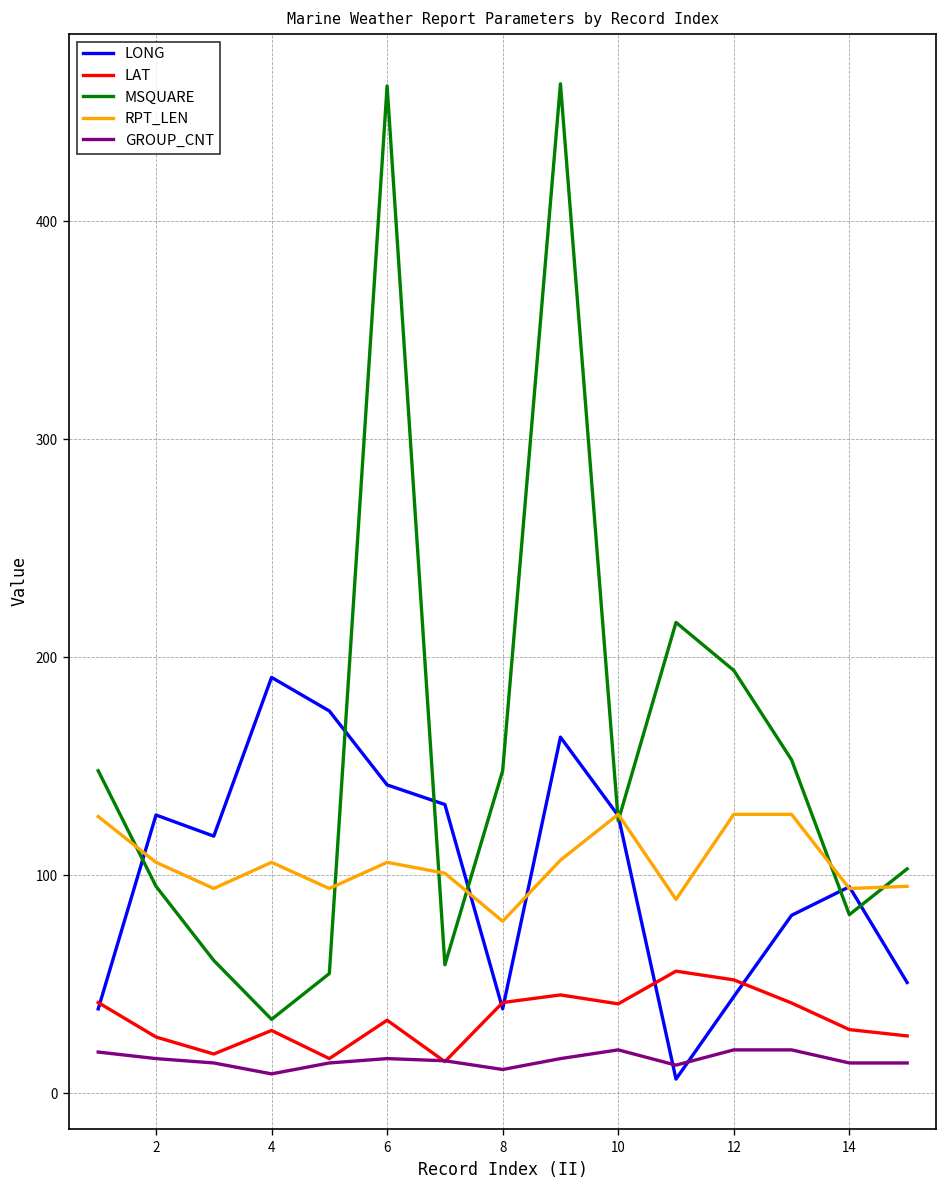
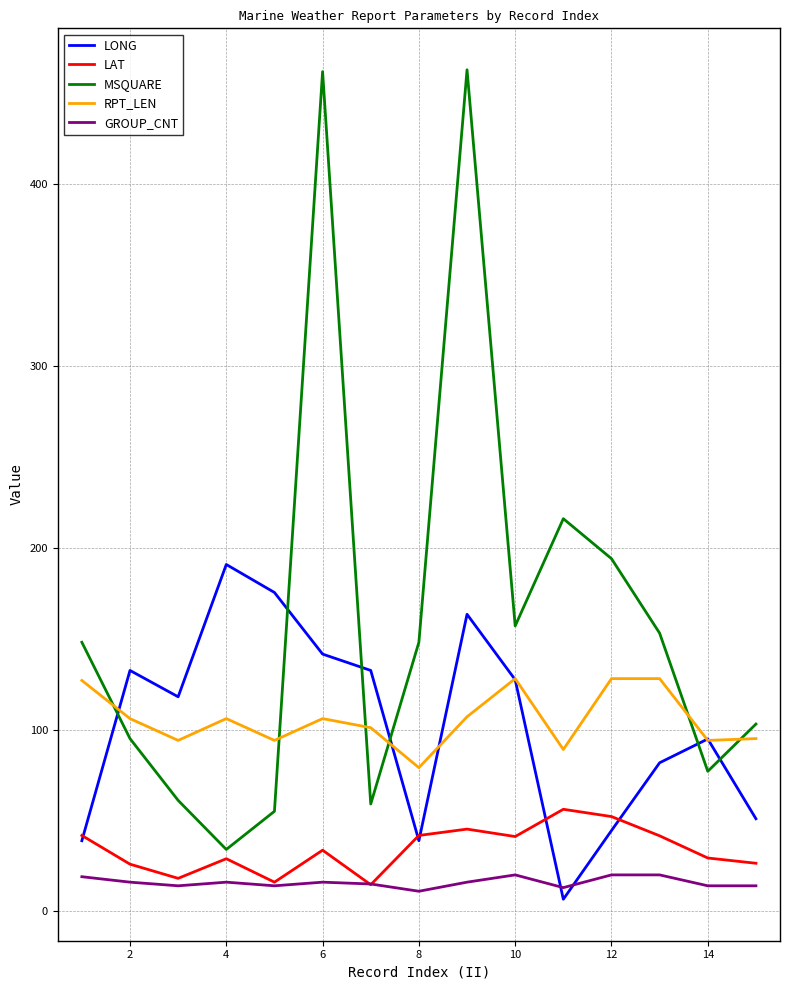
LONG, 2: 128 -> 133
GROUP_CNT, 4: 9 -> 16
MSQUARE, 10: 125 -> 157
MSQUARE, 14: 82 -> 77
